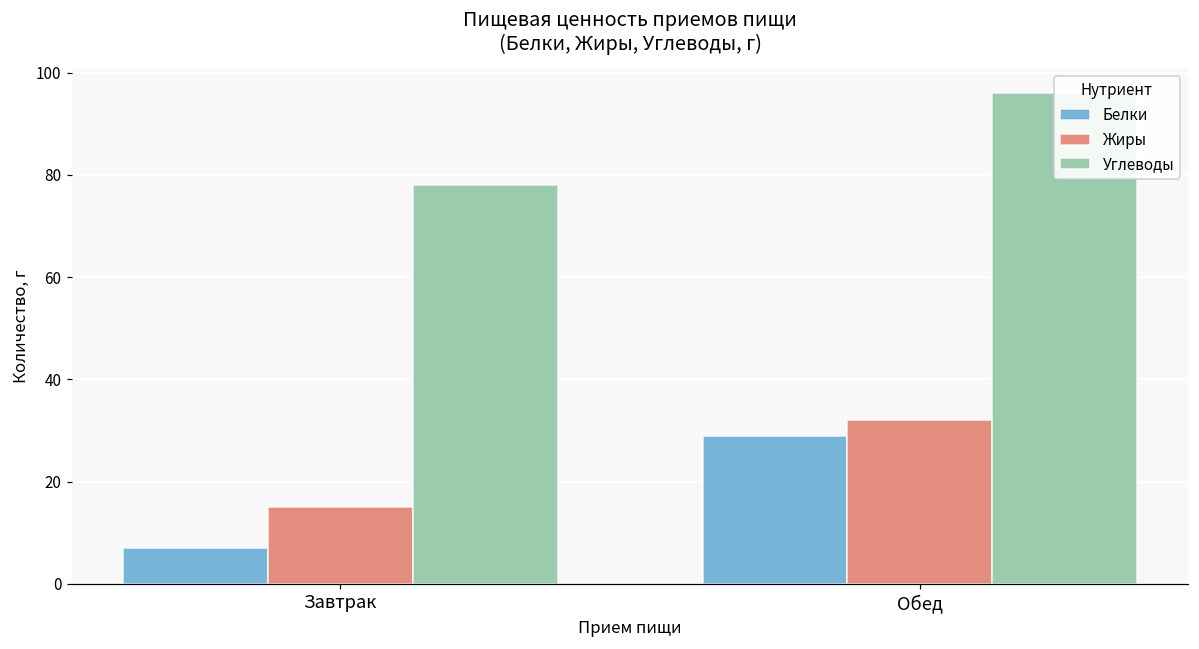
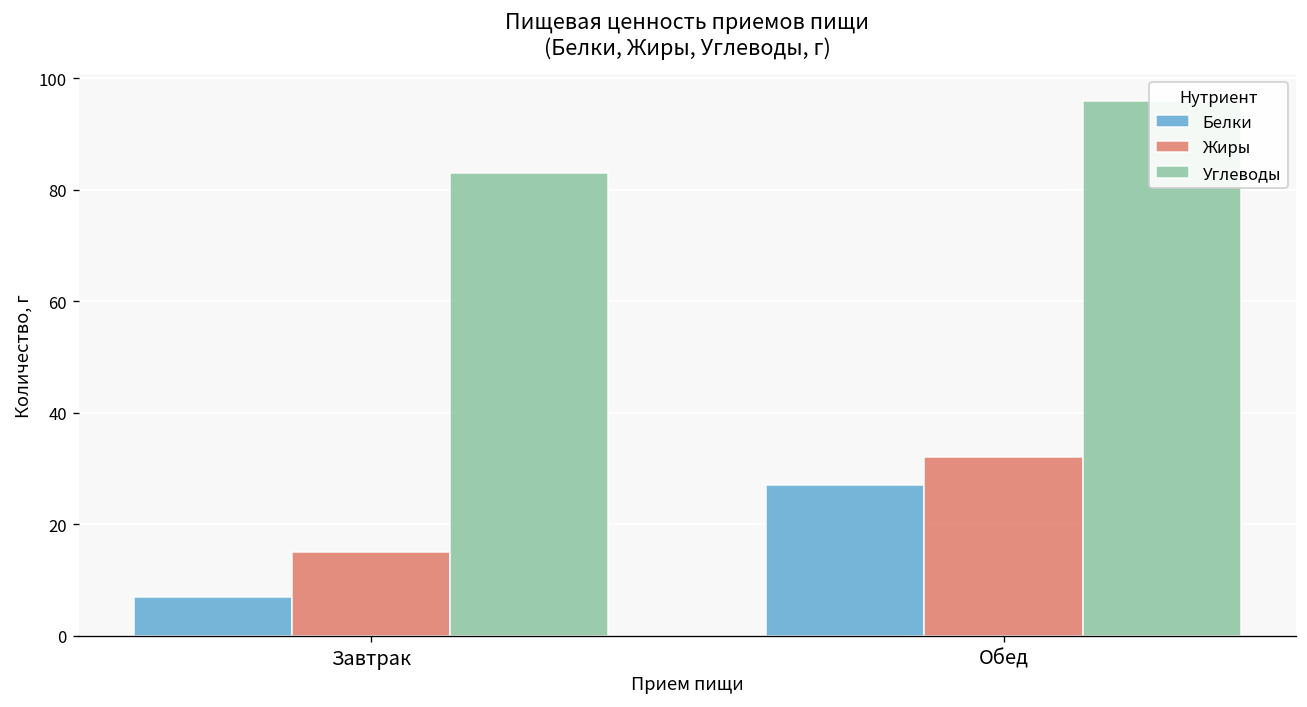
Углеводы, Завтрак: 78 -> 83
Белки, Обед: 29 -> 27
